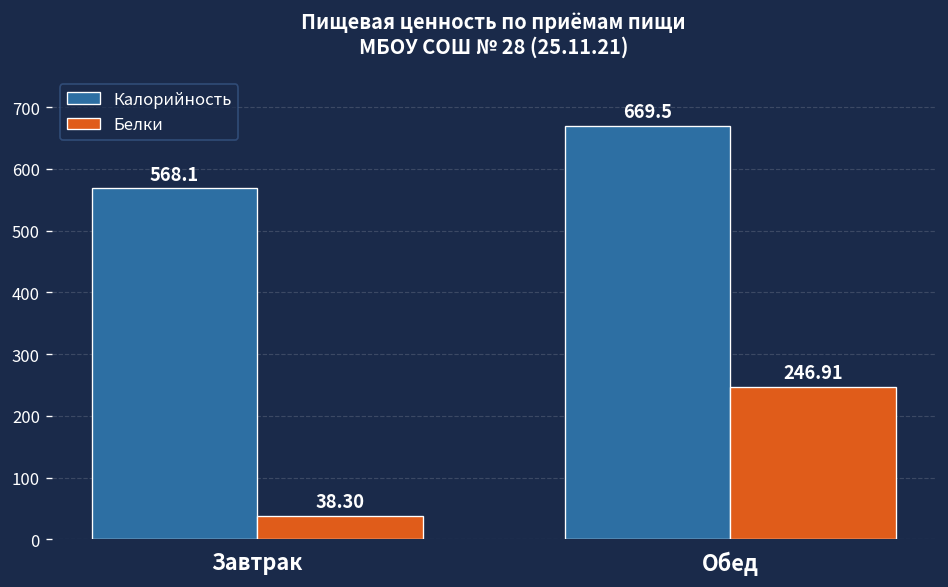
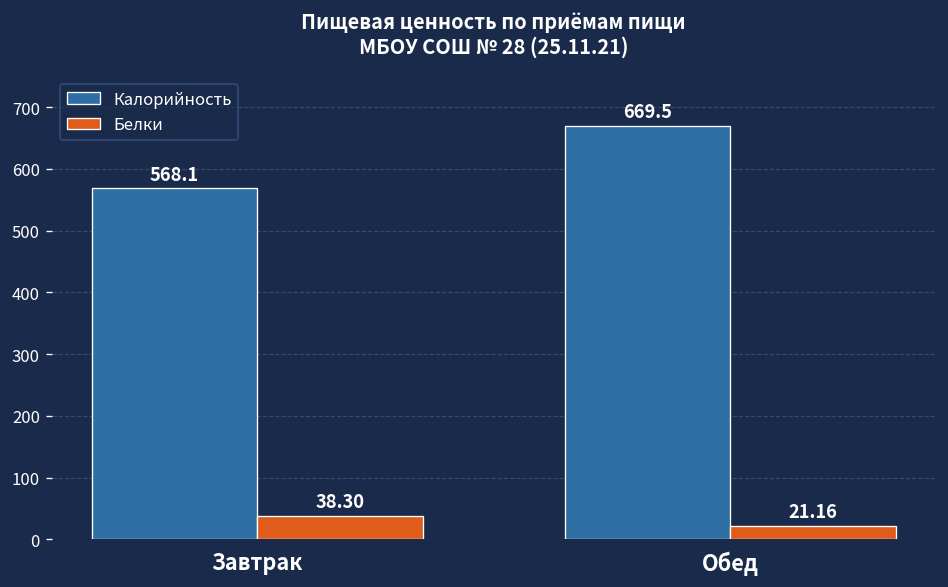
Белки, Обед: 246.91 -> 21.16
